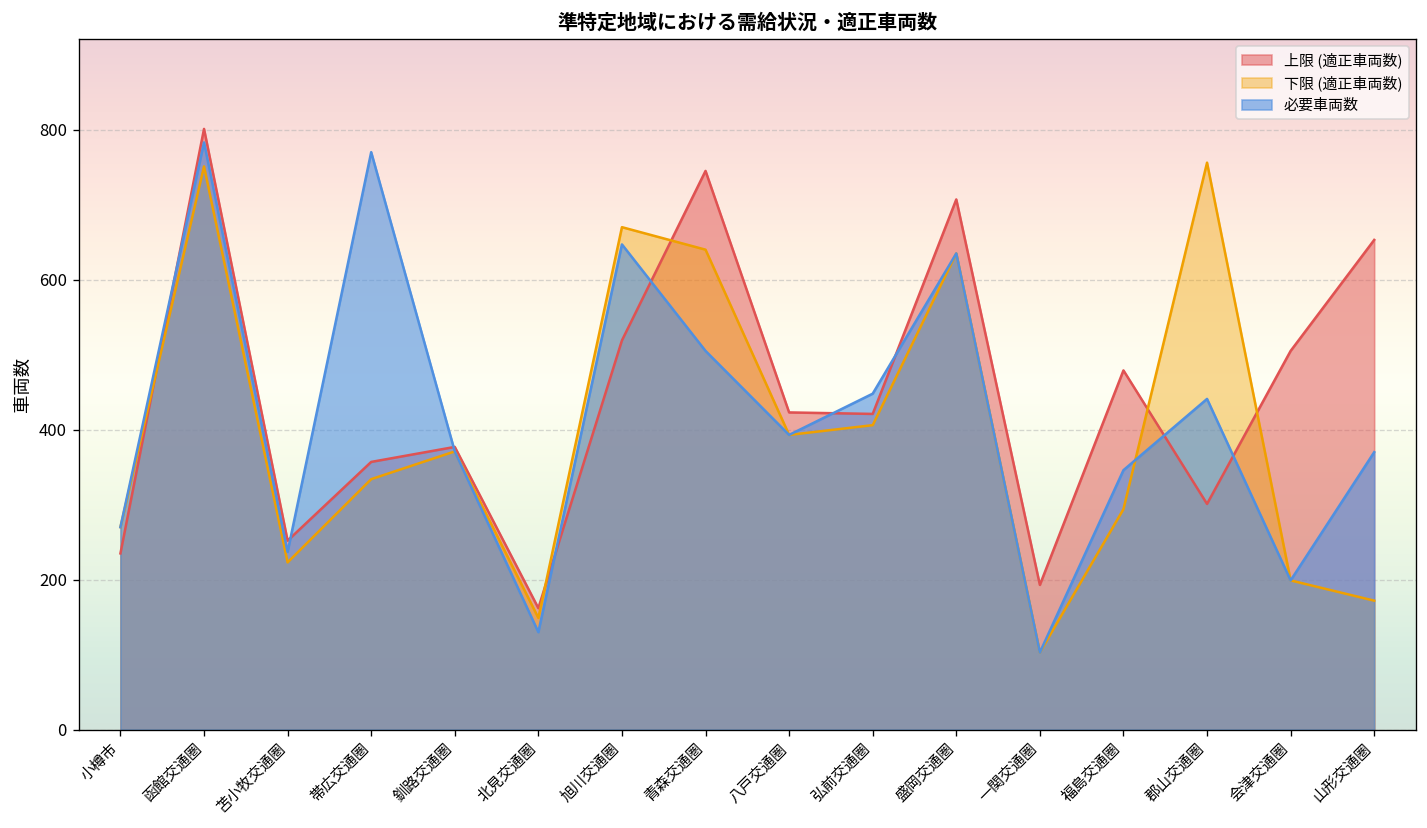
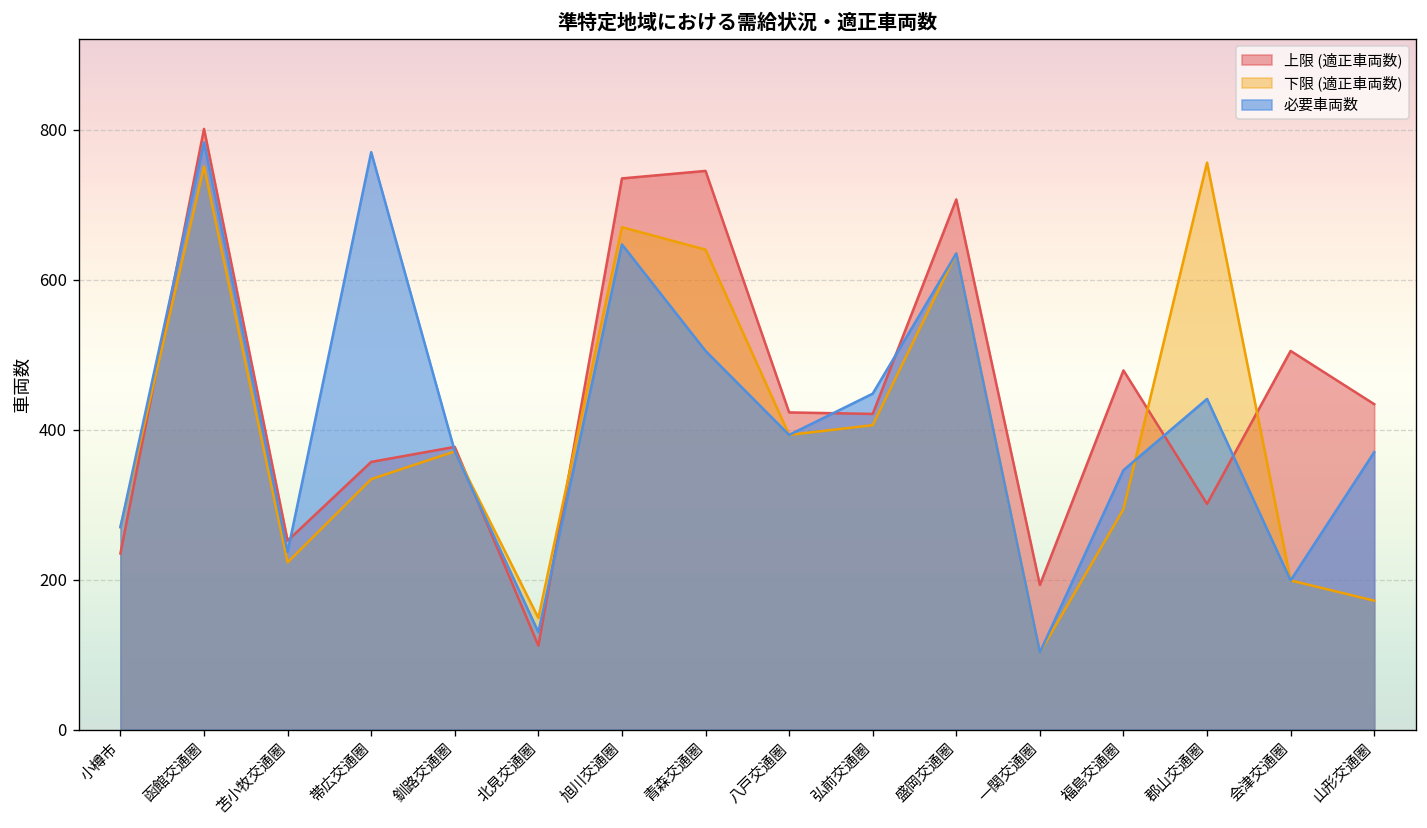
上限 (適正車両数), 北見交通圏: 160 -> 110
上限 (適正車両数), 旭川交通圏: 520 -> 740
上限 (適正車両数), 山形交通圏: 650 -> 430
